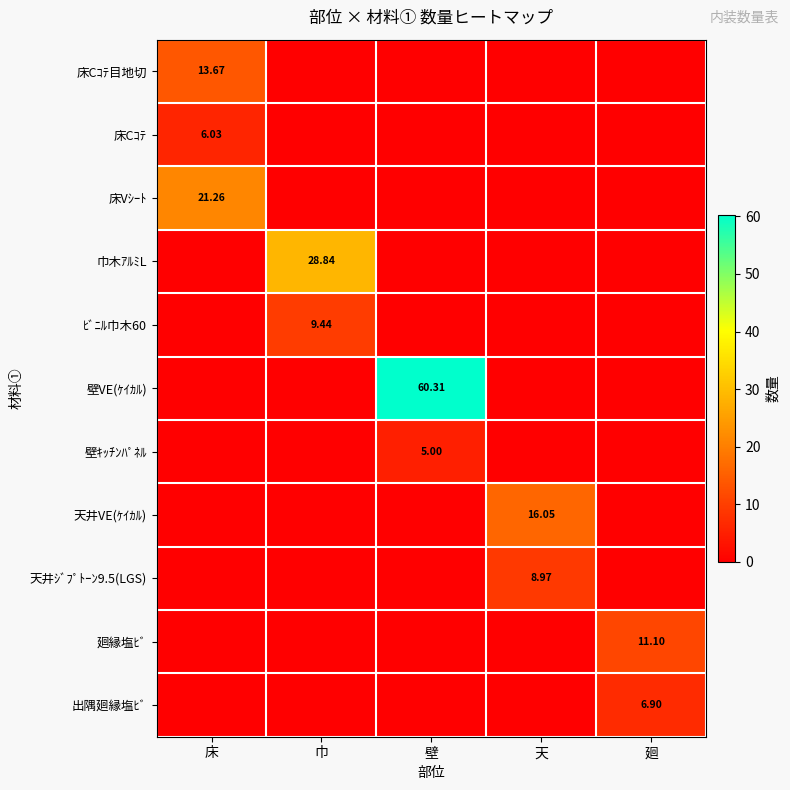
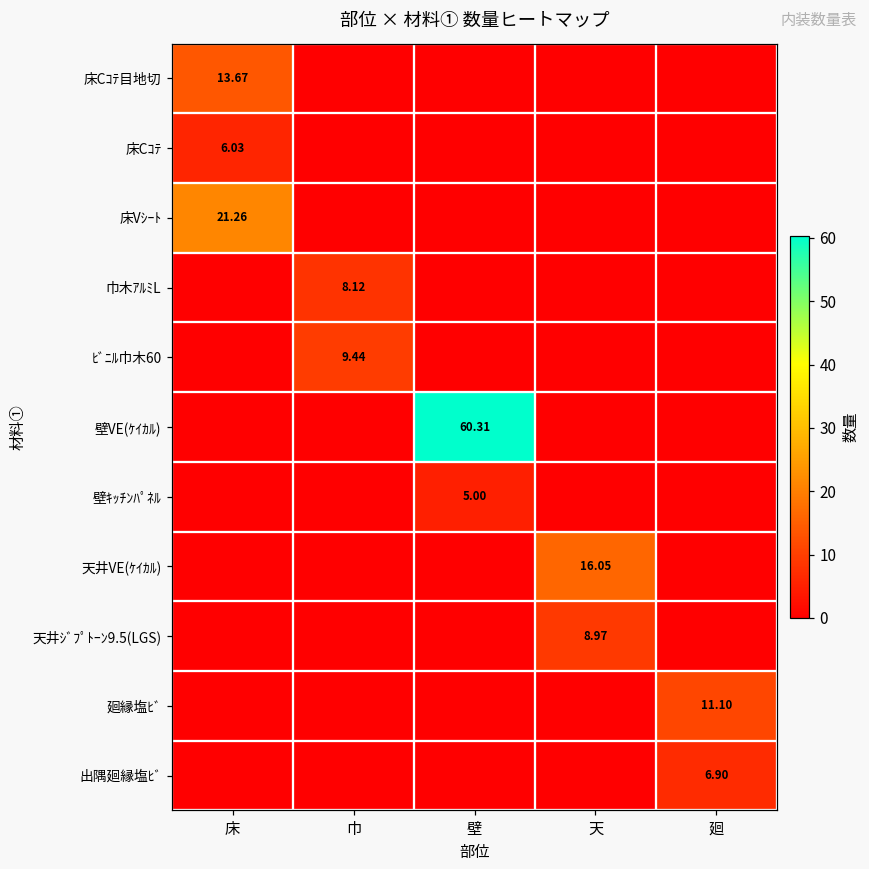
巾木ｱﾙﾐL, 巾: 28.84 -> 8.12
